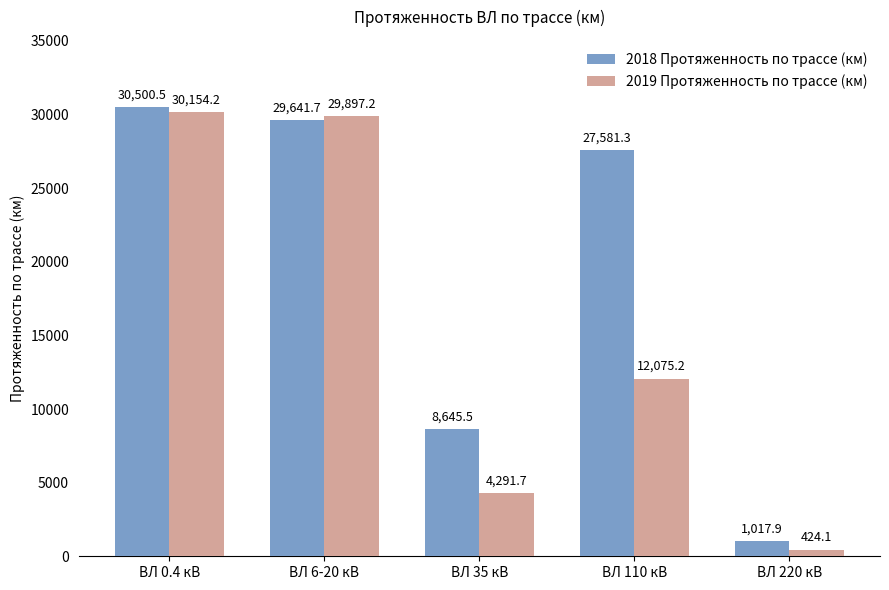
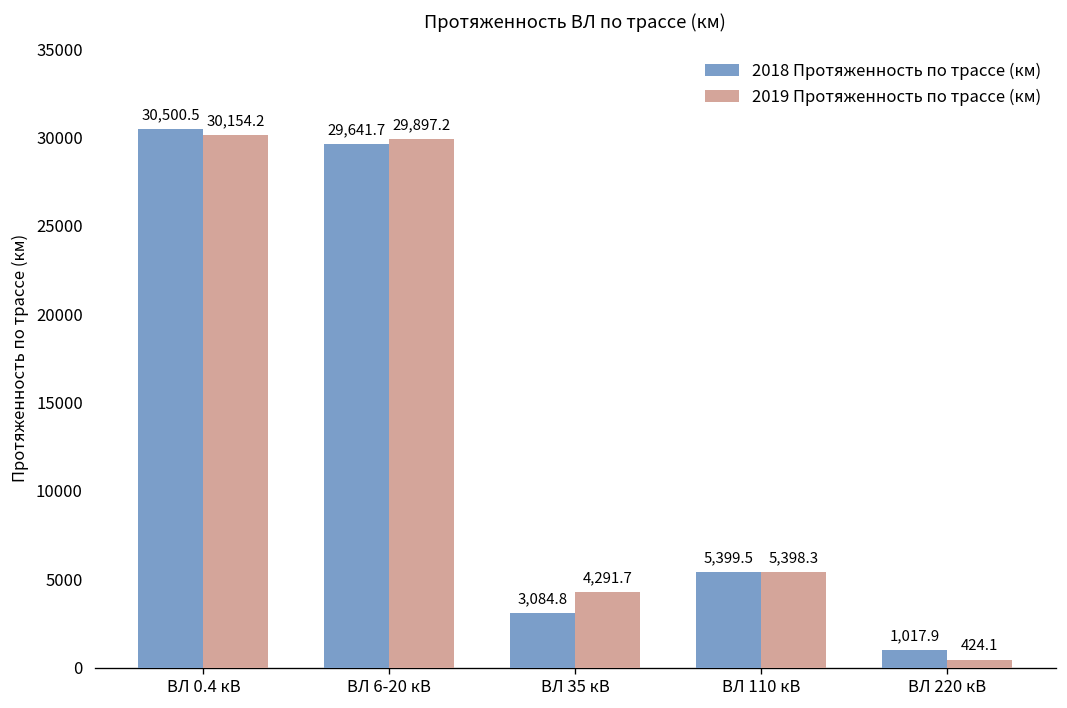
2018 Протяженность по трассе (км), ВЛ 35 кВ: 8,645.5 -> 3,084.8
2018 Протяженность по трассе (км), ВЛ 110 кВ: 27,581.3 -> 5,399.5
2019 Протяженность по трассе (км), ВЛ 110 кВ: 12,075.2 -> 5,398.3
